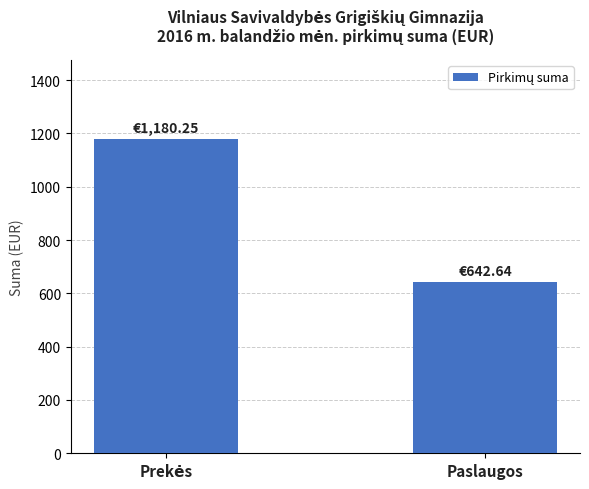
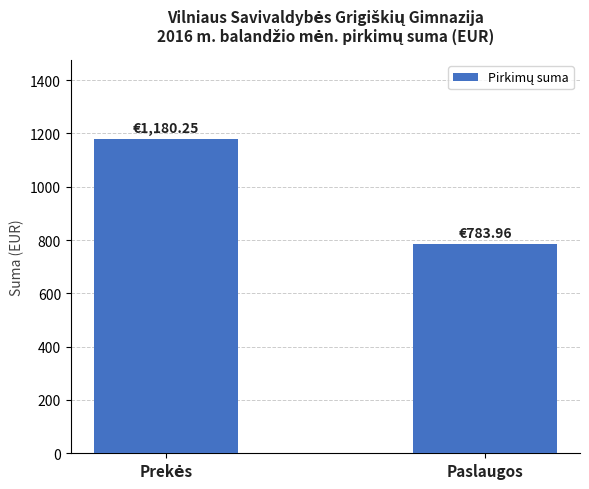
Paslaugos: €642.64 -> €783.96
